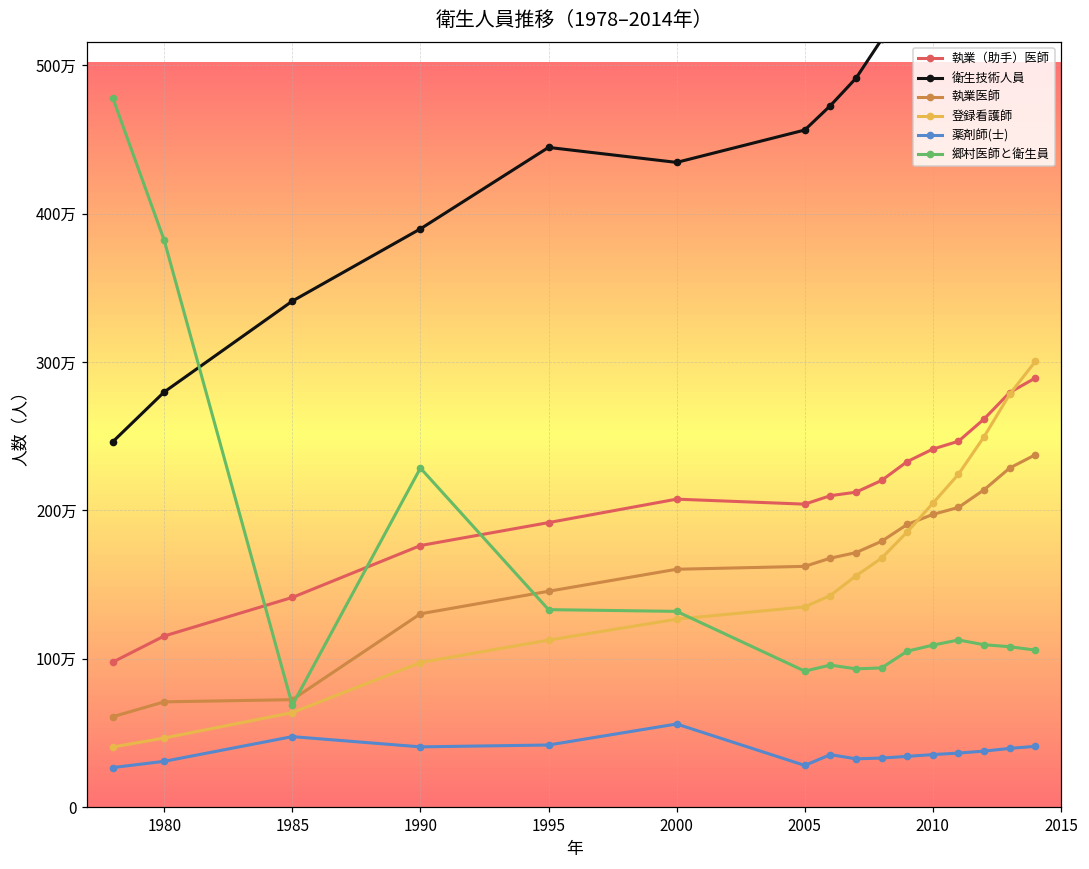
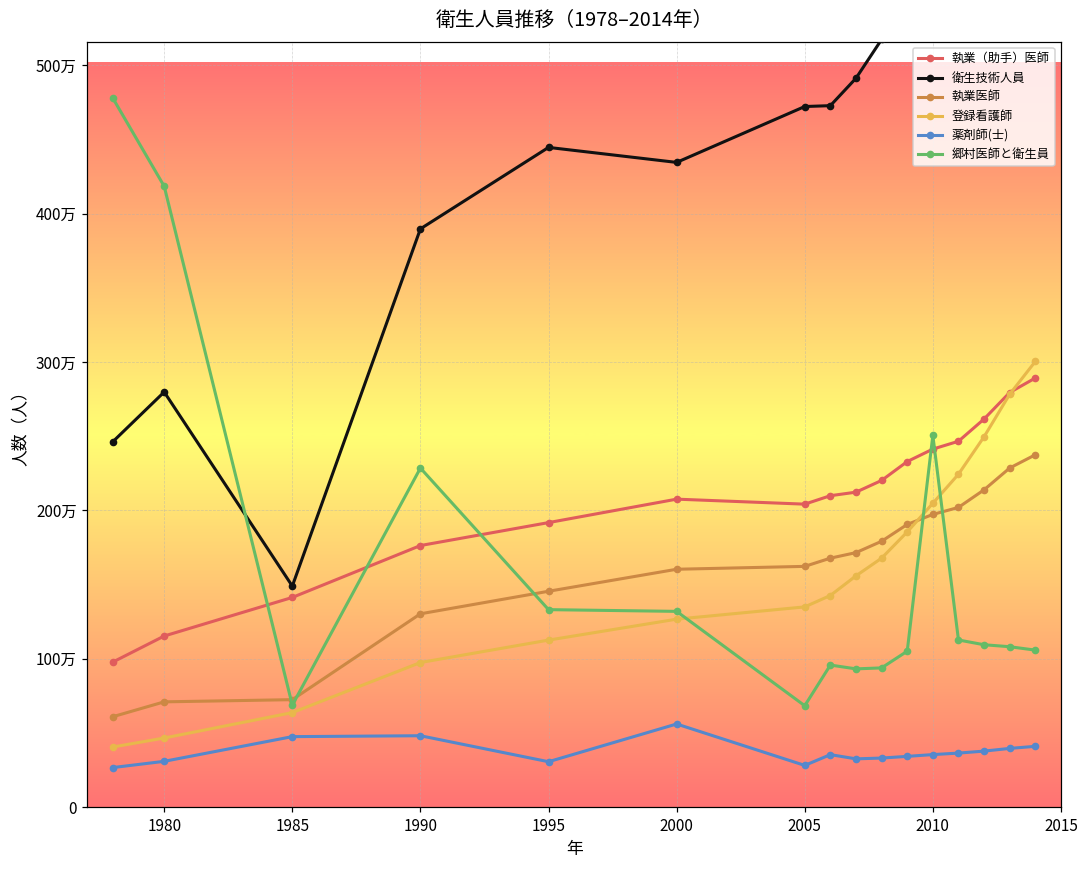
郷村医師と衛生員, 1980: 382万 -> 418万
衛生技術人員, 1985: 341万 -> 149万
薬剤師(士), 1990: 41万 -> 48万
薬剤師(士), 1995: 42万 -> 31万
衛生技術人員, 2005: 456万 -> 472万
郷村医師と衛生員, 2005: 92万 -> 68万
郷村医師と衛生員, 2010: 109万 -> 251万
